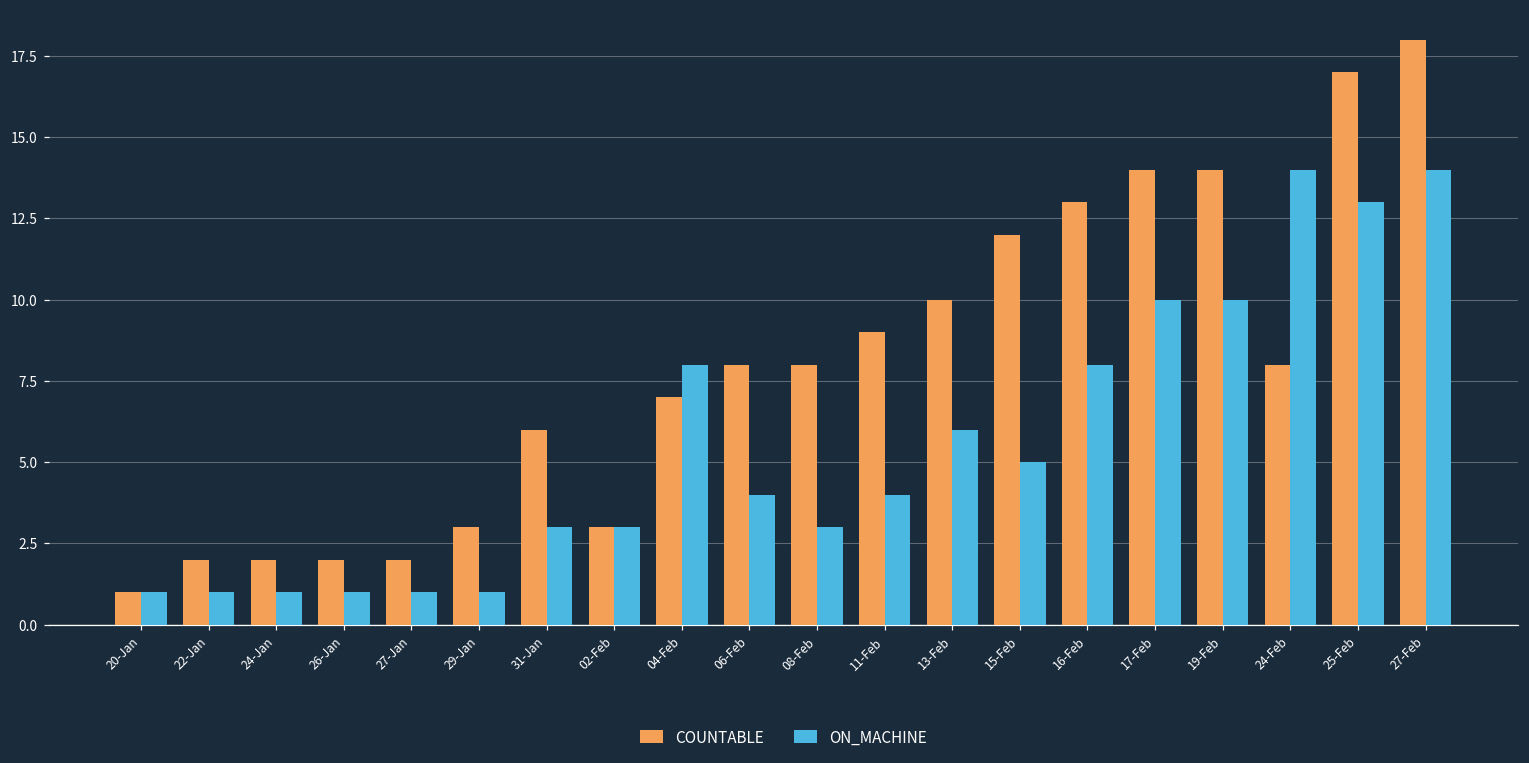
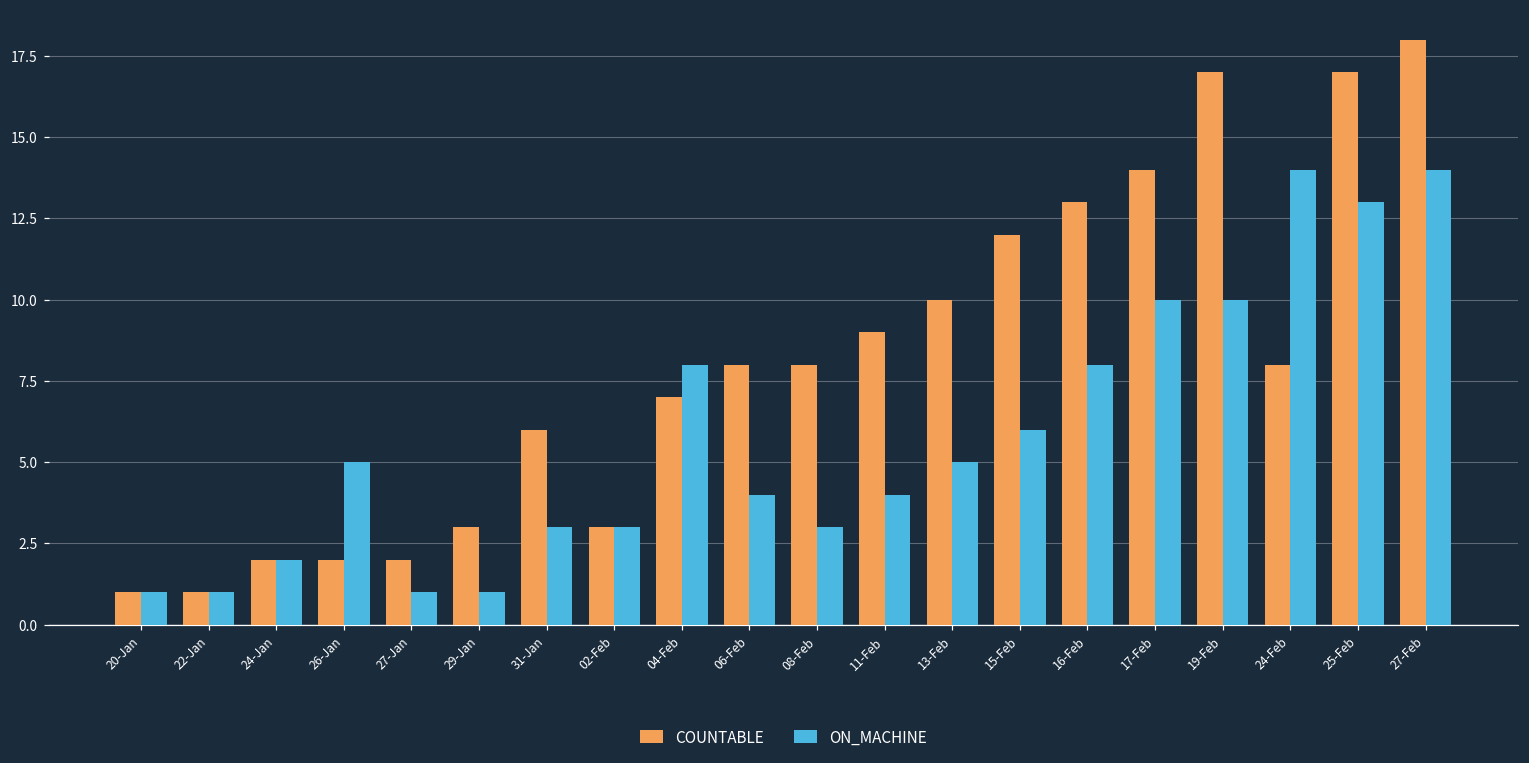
COUNTABLE, 22-Jan: 2 -> 1
ON_MACHINE, 24-Jan: 1 -> 2
ON_MACHINE, 26-Jan: 1 -> 5
ON_MACHINE, 13-Feb: 6 -> 5
ON_MACHINE, 15-Feb: 5 -> 6
COUNTABLE, 19-Feb: 14 -> 17
